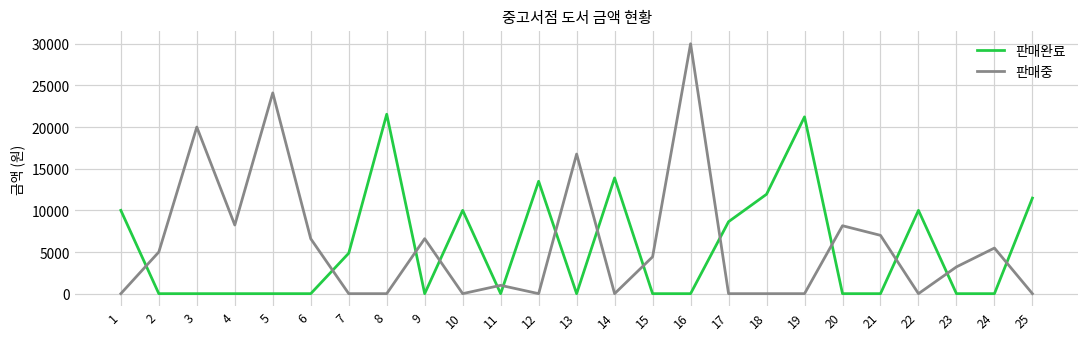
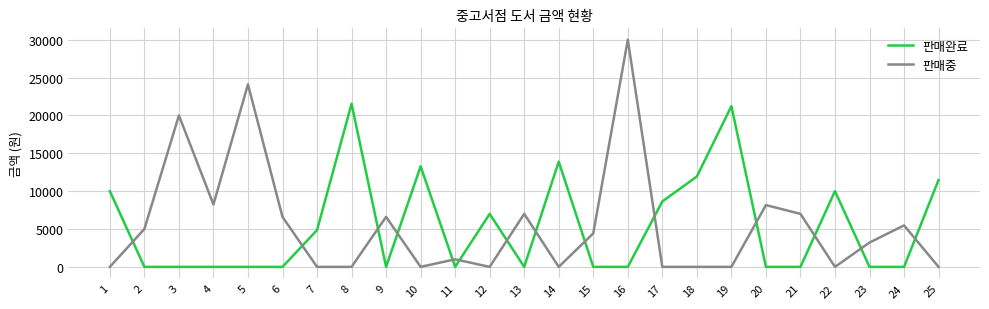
판매완료, 10: 10000 -> 13000
판매완료, 12: 13000 -> 7000
판매중, 13: 17000 -> 7000
